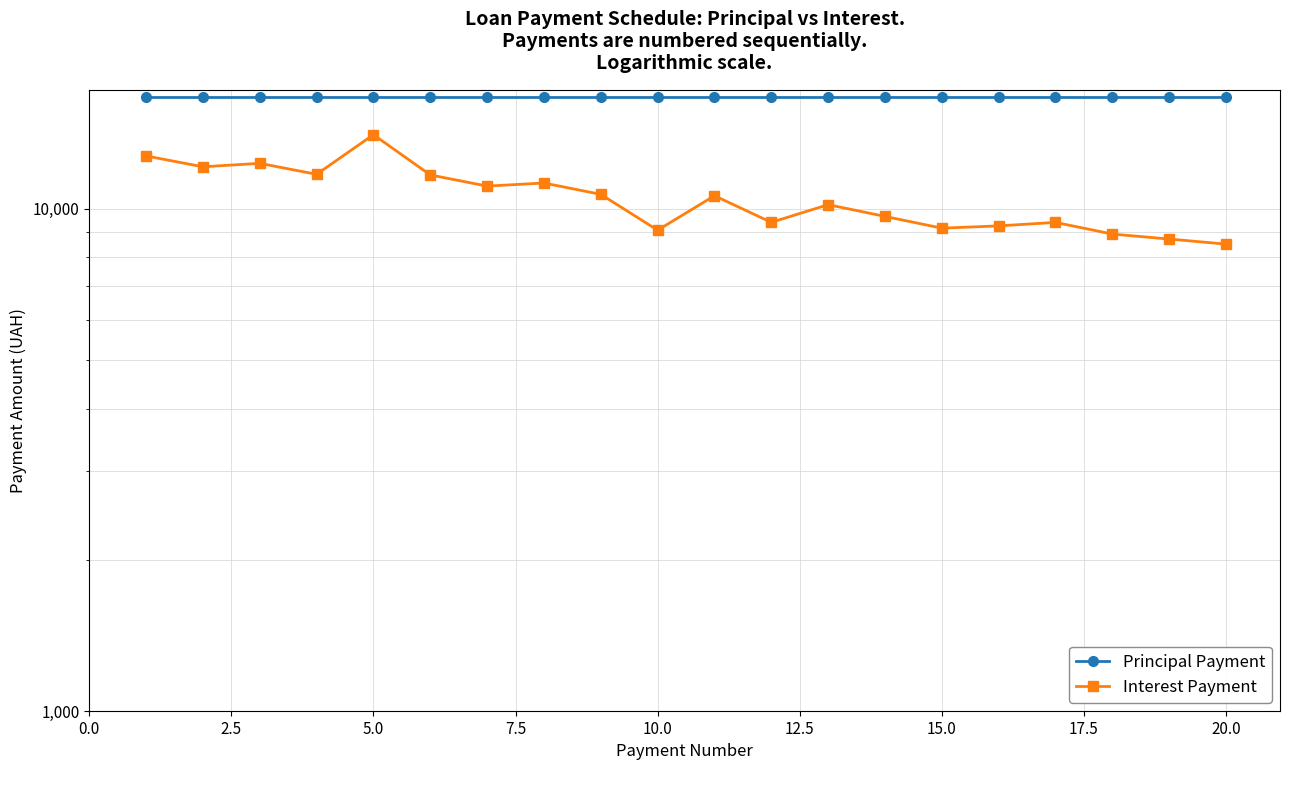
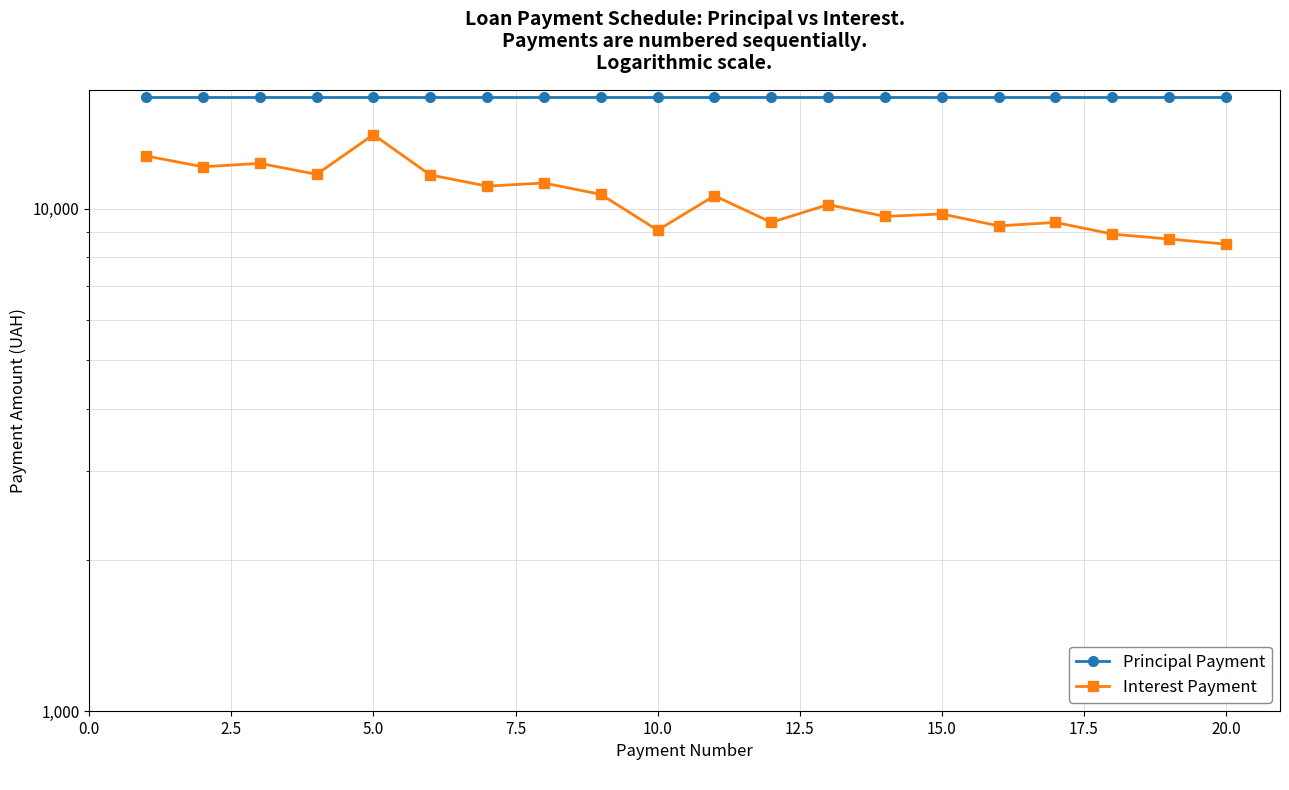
Interest Payment, 15.0: 9,100 -> 9,800
